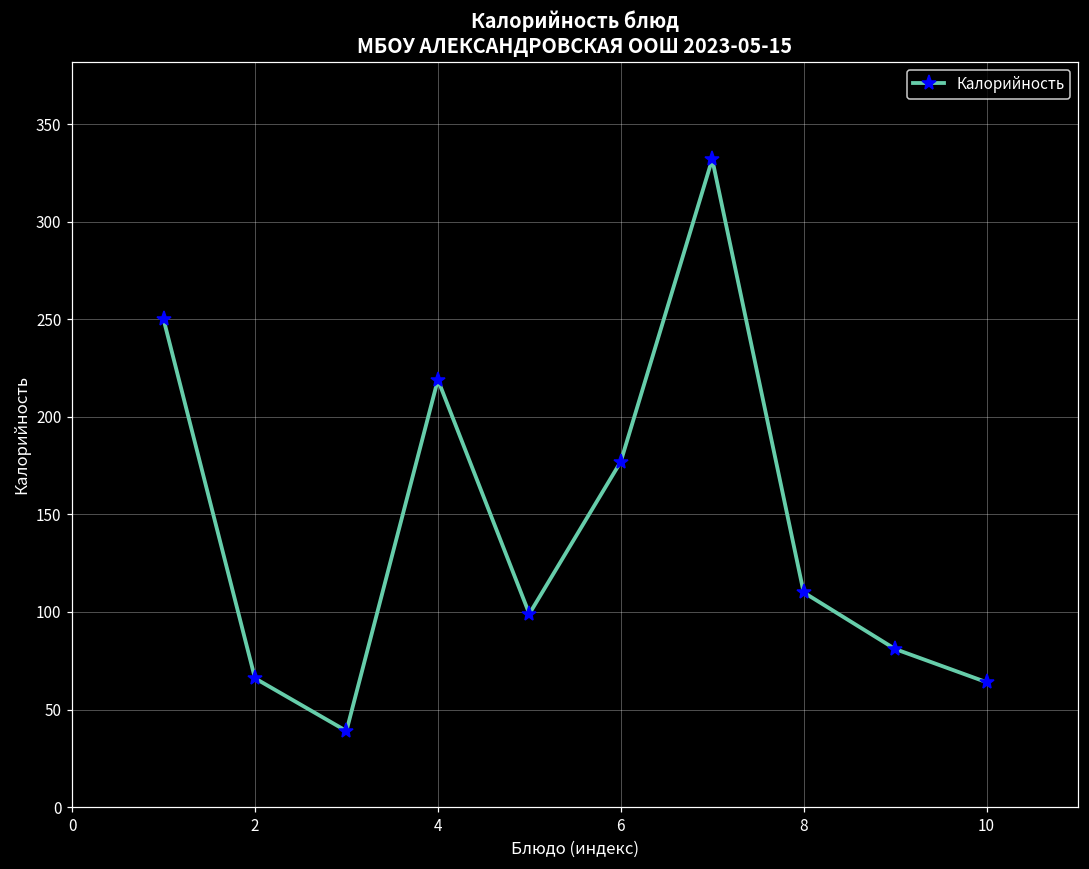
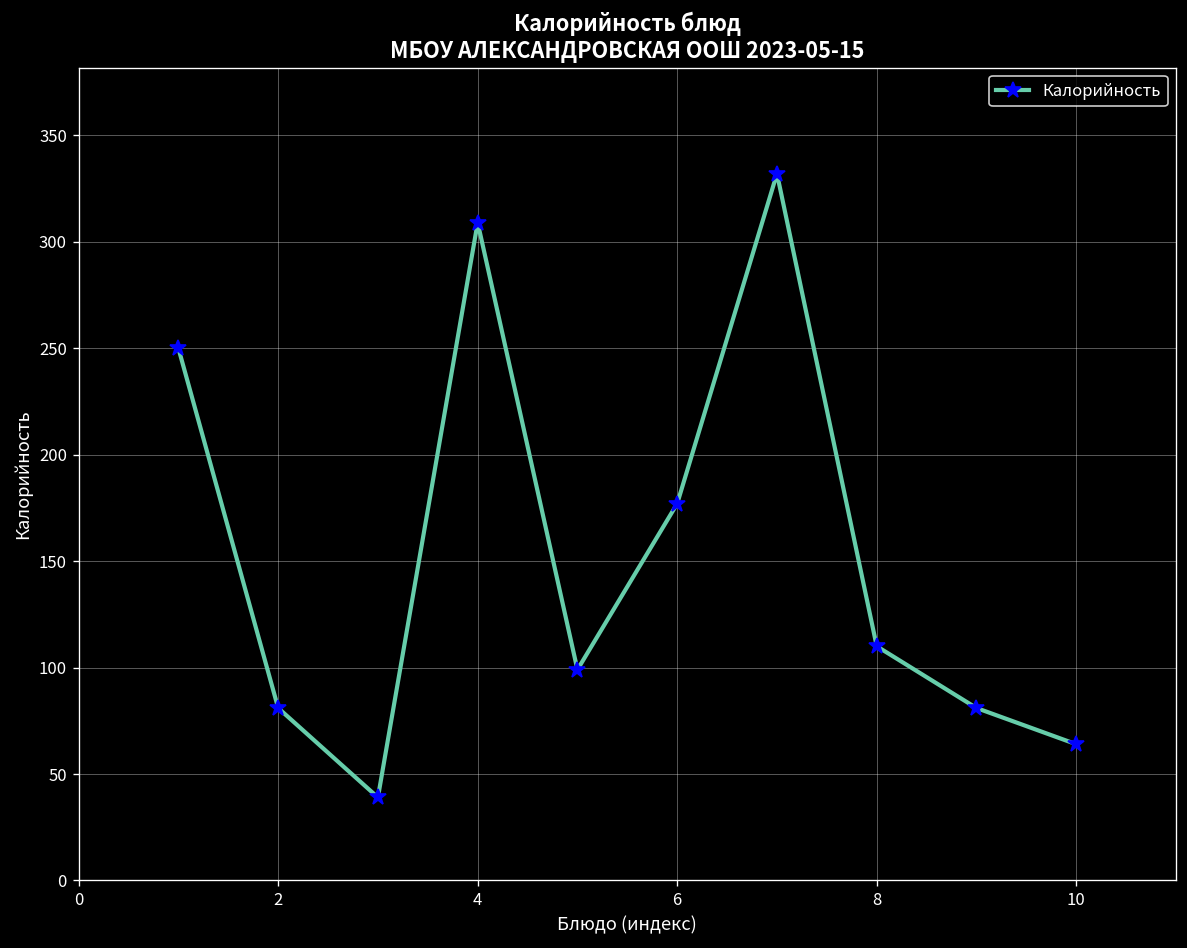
2: 66 -> 81
4: 219 -> 309
